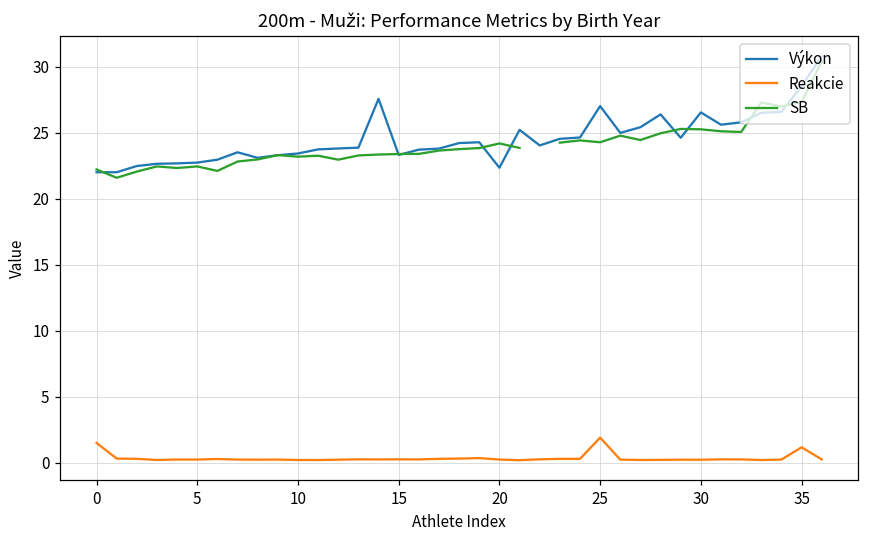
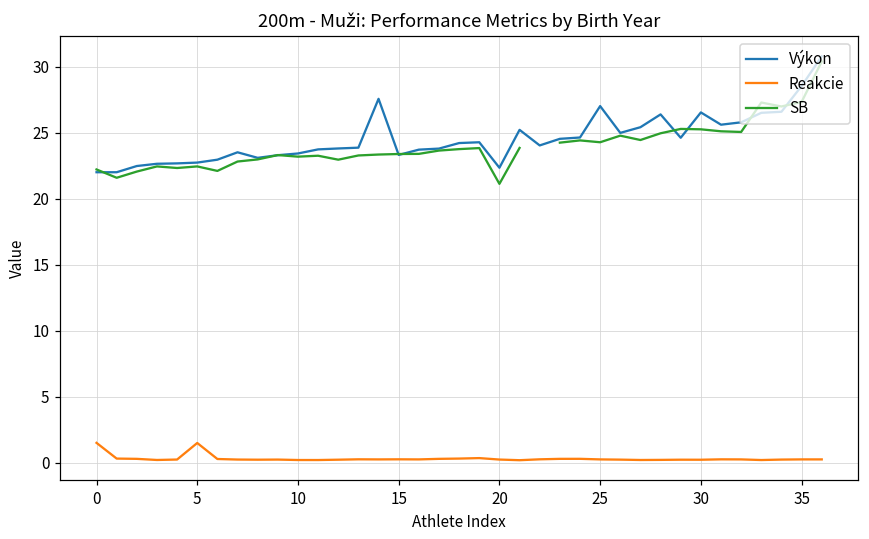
Reakcie, 5: 0.2 -> 1.5
SB, 20: 24.2 -> 21.1
Reakcie, 25: 1.9 -> 0.3
Reakcie, 35: 1.2 -> 0.3
